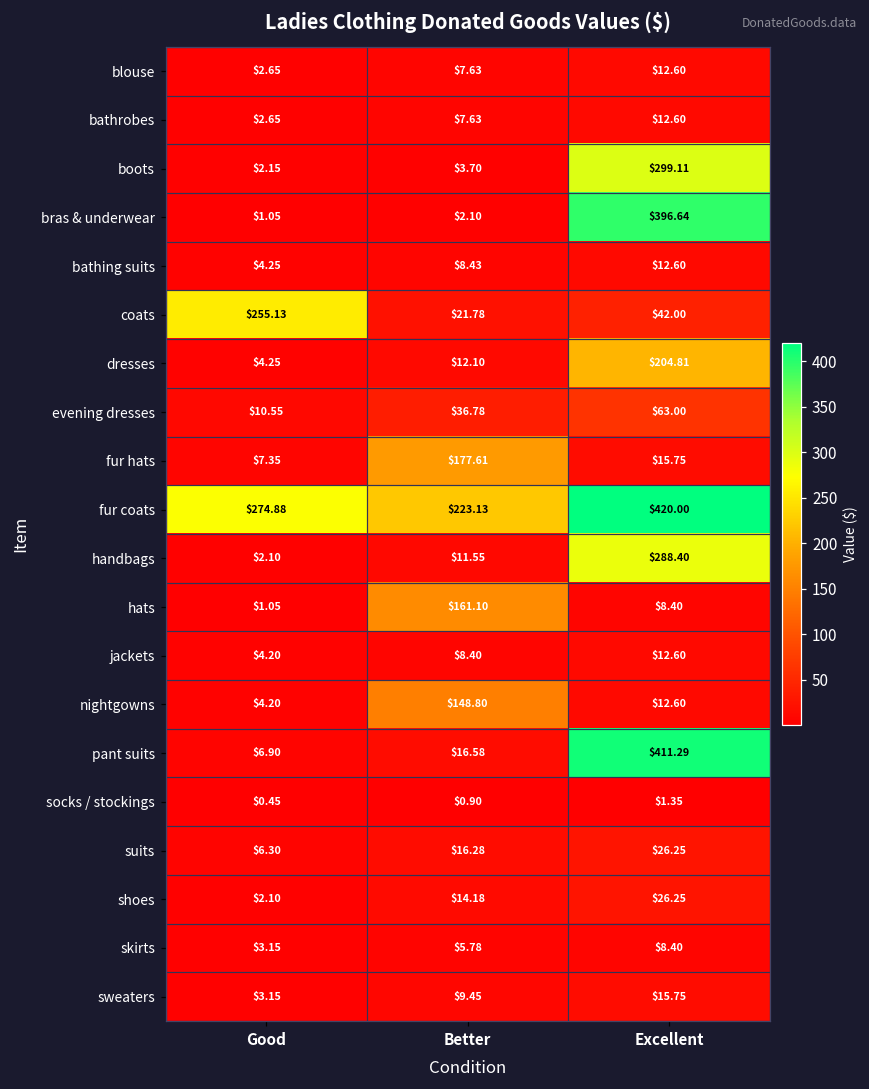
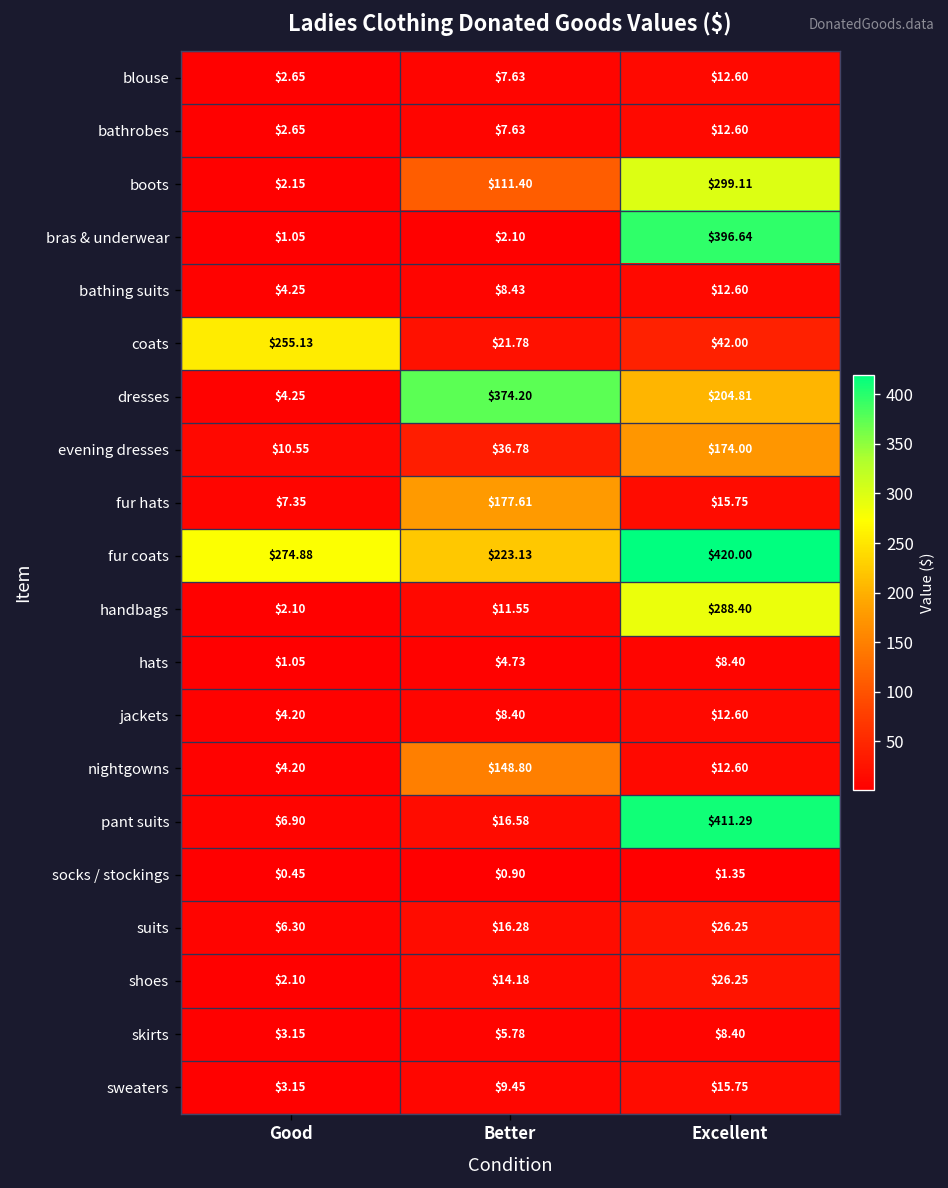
boots, Better: $3.70 -> $111.40
dresses, Better: $12.10 -> $374.20
evening dresses, Excellent: $63.00 -> $174.00
hats, Better: $161.10 -> $4.73
